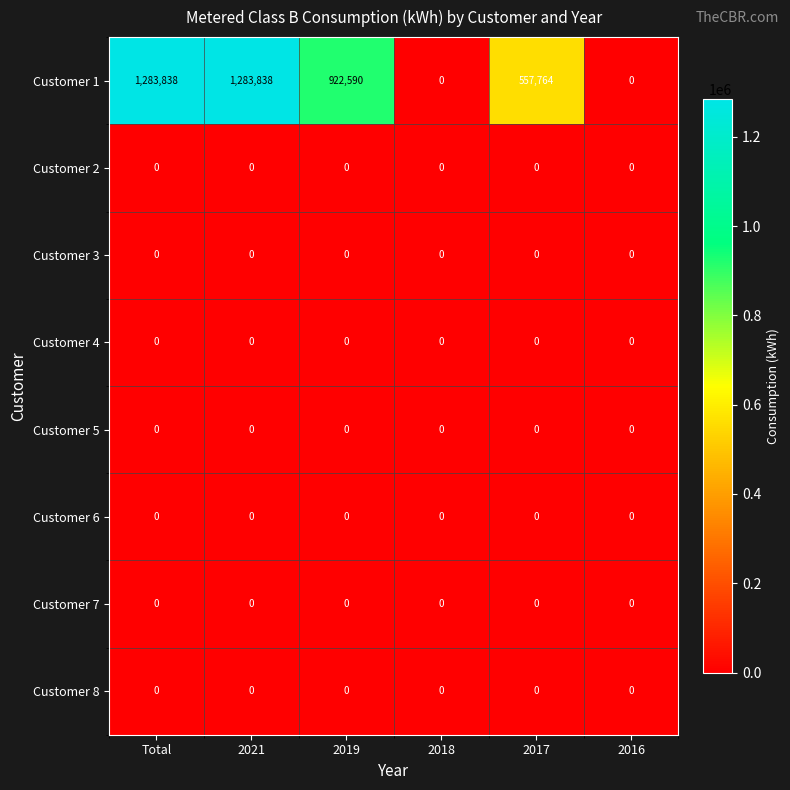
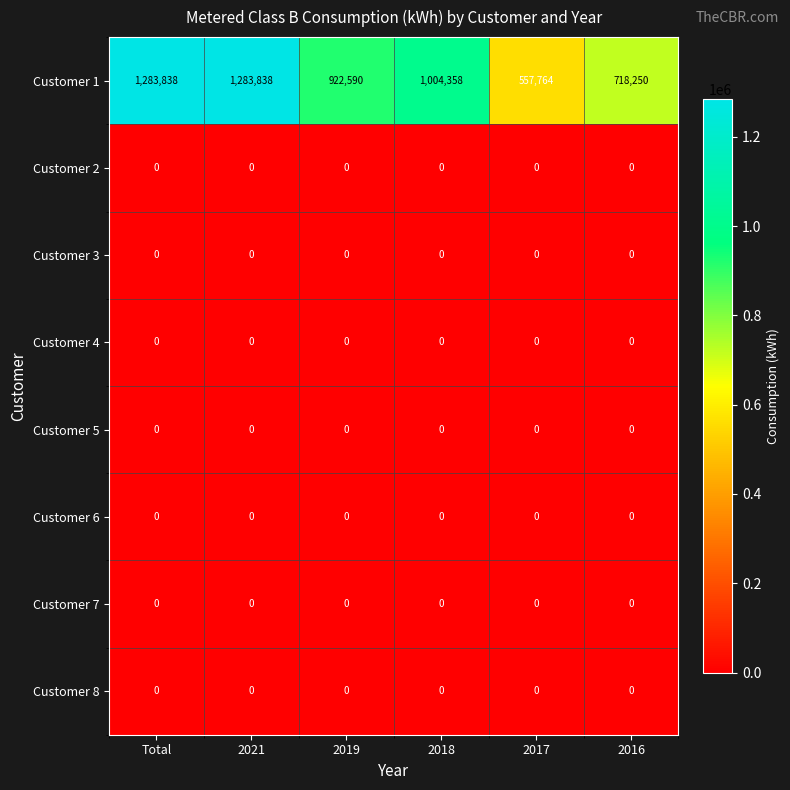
Customer 1, 2018: 0 -> 1,004,358
Customer 1, 2016: 0 -> 718,250
